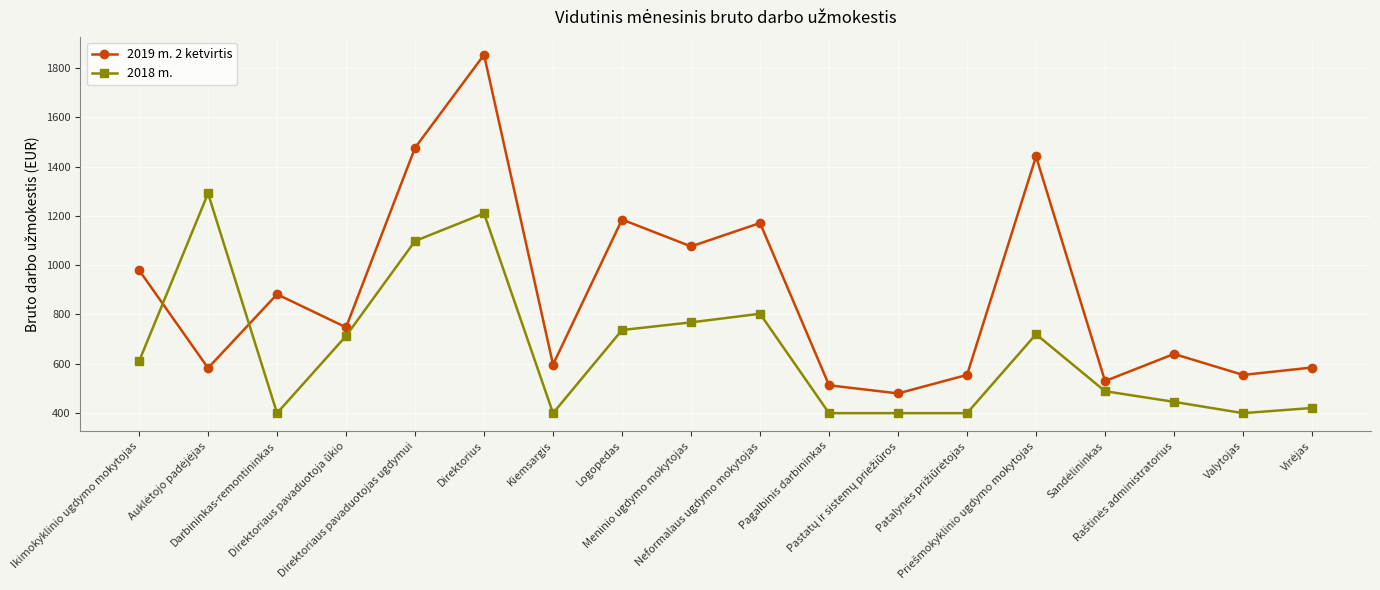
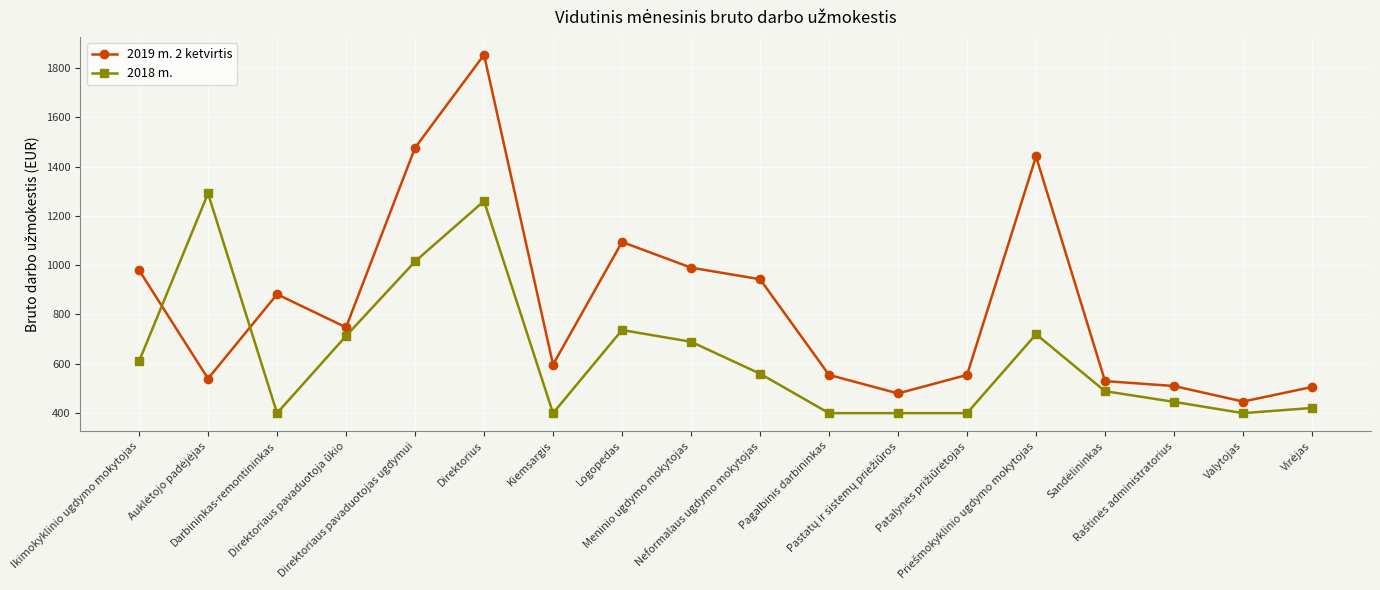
2019 m. 2 ketvirtis, Auklėtojo padėjėjas: 580 -> 540
2018 m., Direktoriaus pavaduotojas ugdymui: 1100 -> 1020
2018 m., Direktorius: 1210 -> 1260
2019 m. 2 ketvirtis, Logopedas: 1190 -> 1090
2019 m. 2 ketvirtis, Meninio ugdymo mokytojas: 1080 -> 990
2018 m., Meninio ugdymo mokytojas: 770 -> 690
2019 m. 2 ketvirtis, Neformalaus ugdymo mokytojas: 1170 -> 940
2018 m., Neformalaus ugdymo mokytojas: 800 -> 560
2019 m. 2 ketvirtis, Pagalbinis darbininkas: 510 -> 560
2019 m. 2 ketvirtis, Raštinės administratorius: 640 -> 510
2019 m. 2 ketvirtis, Valytojas: 560 -> 450
2019 m. 2 ketvirtis, Virėjas: 590 -> 510
